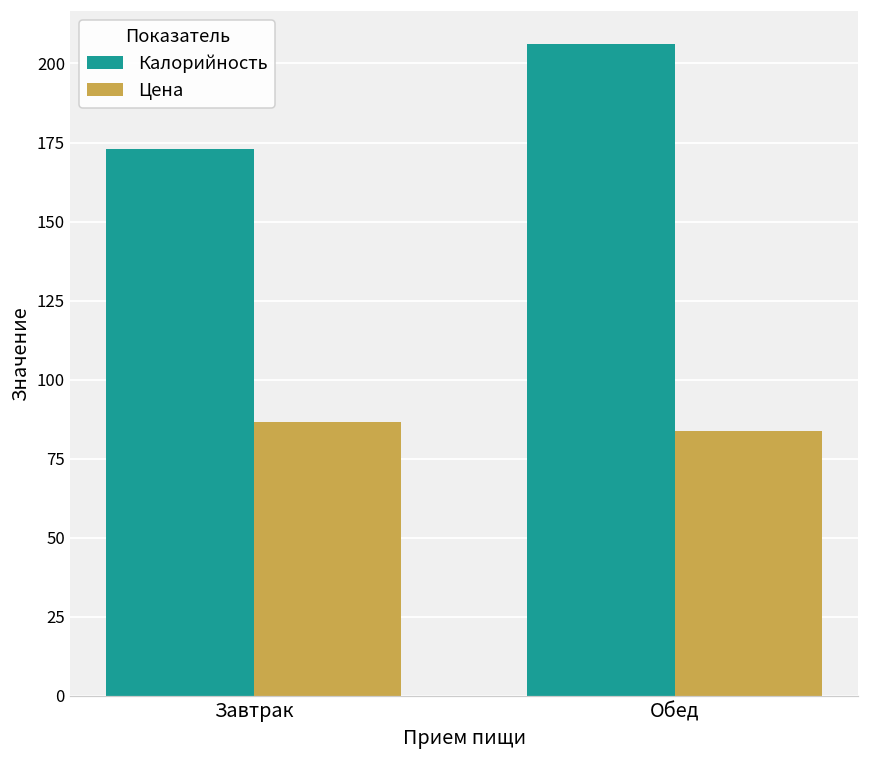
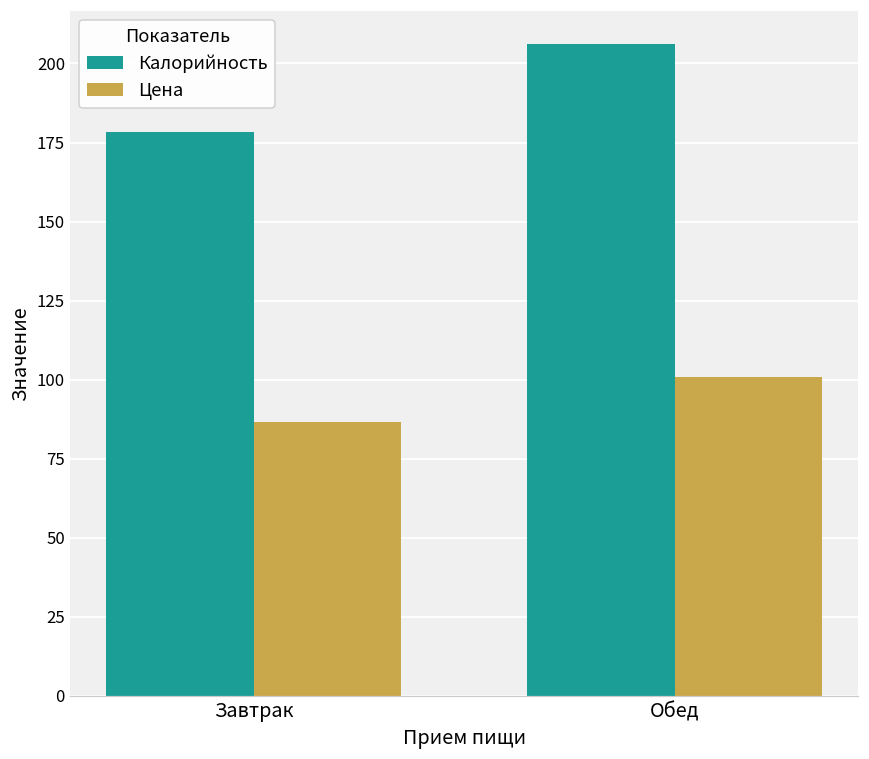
Калорийность, Завтрак: 173 -> 178
Цена, Обед: 84 -> 101
